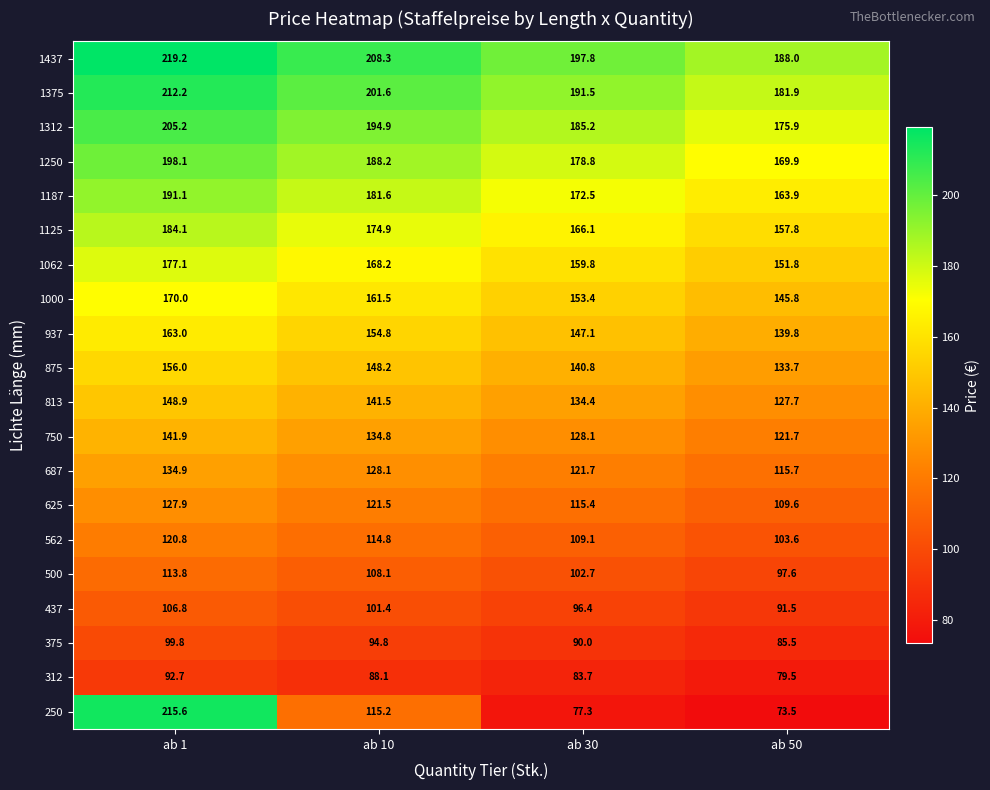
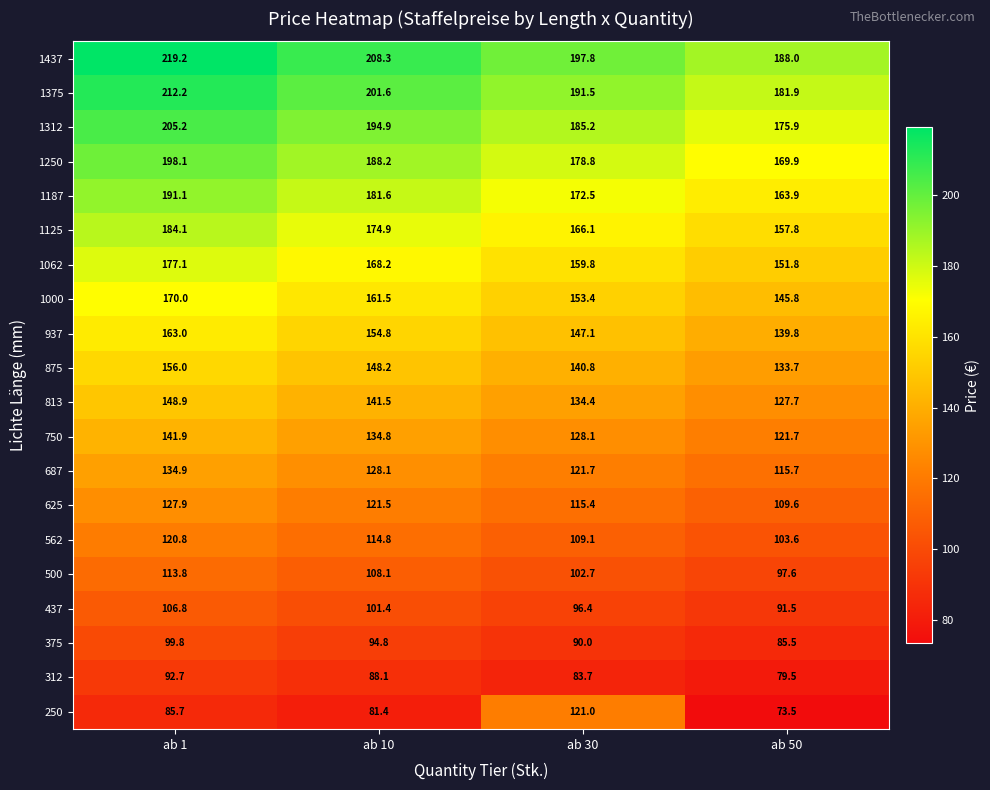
250, ab 1: 215.6 -> 85.7
250, ab 10: 115.2 -> 81.4
250, ab 30: 77.3 -> 121.0
